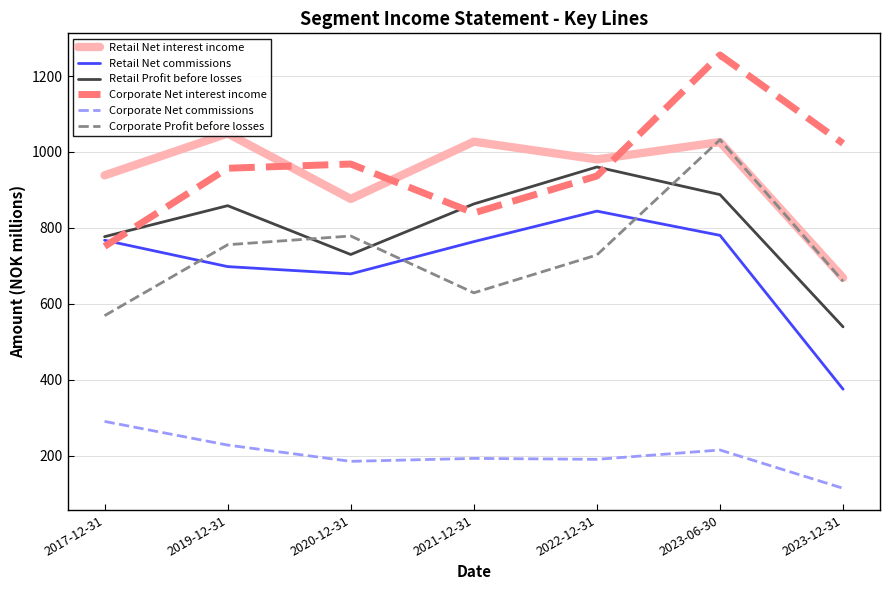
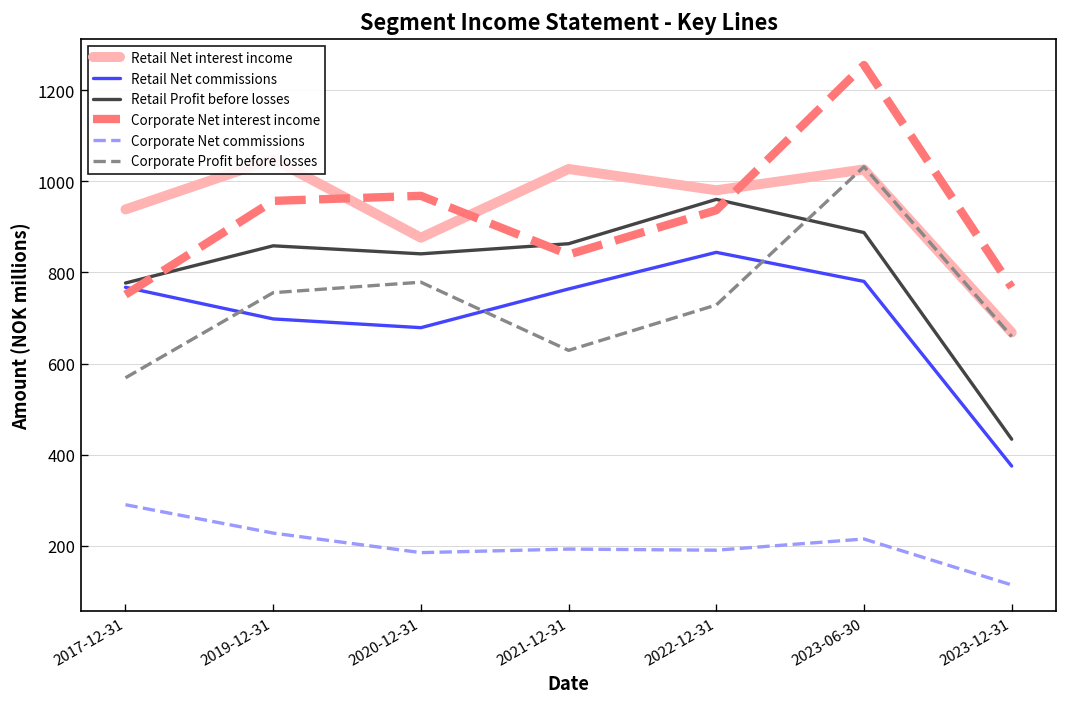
Retail Profit before losses, 2020-12-31: 730 -> 840
Retail Profit before losses, 2023-12-31: 540 -> 430
Corporate Net interest income, 2023-12-31: 1020 -> 770
